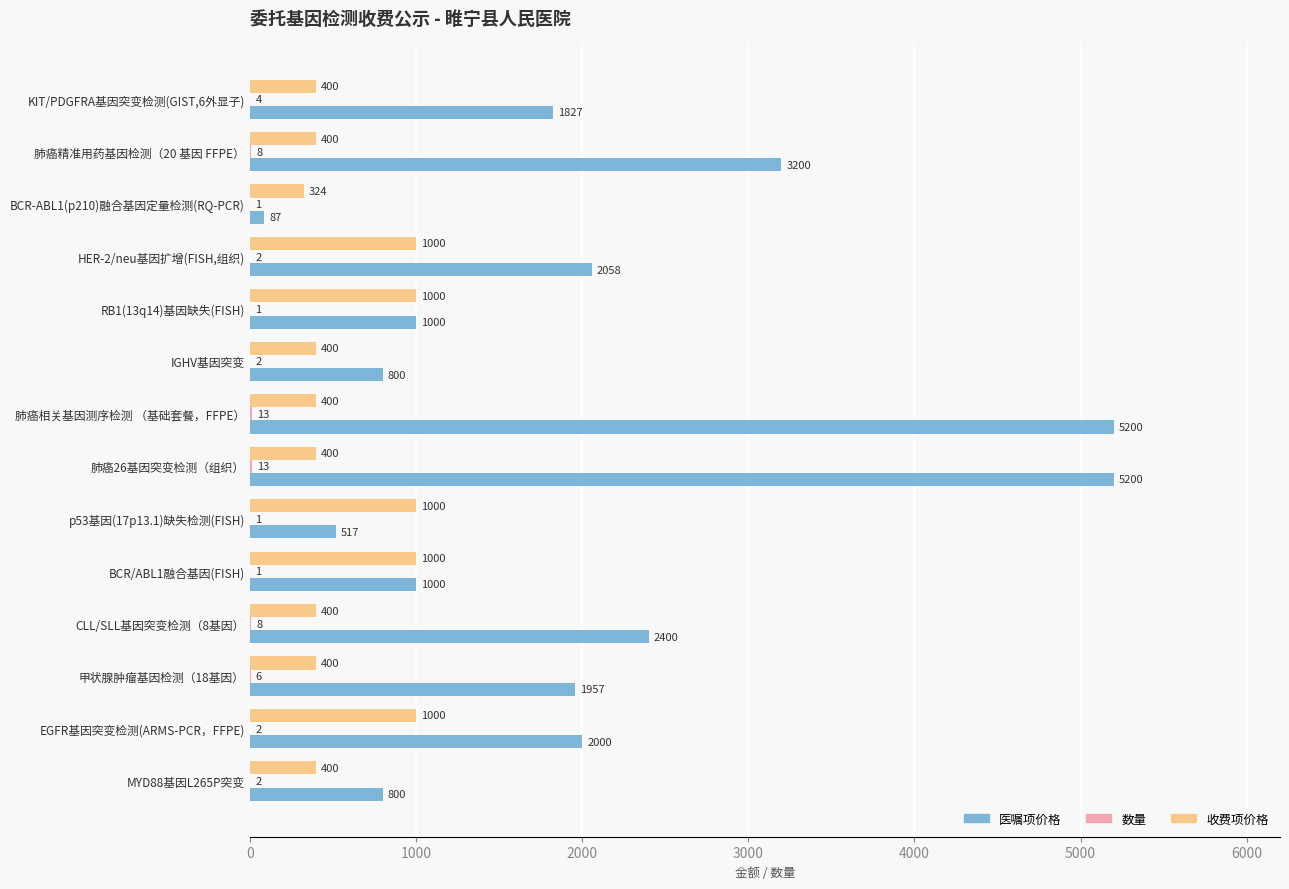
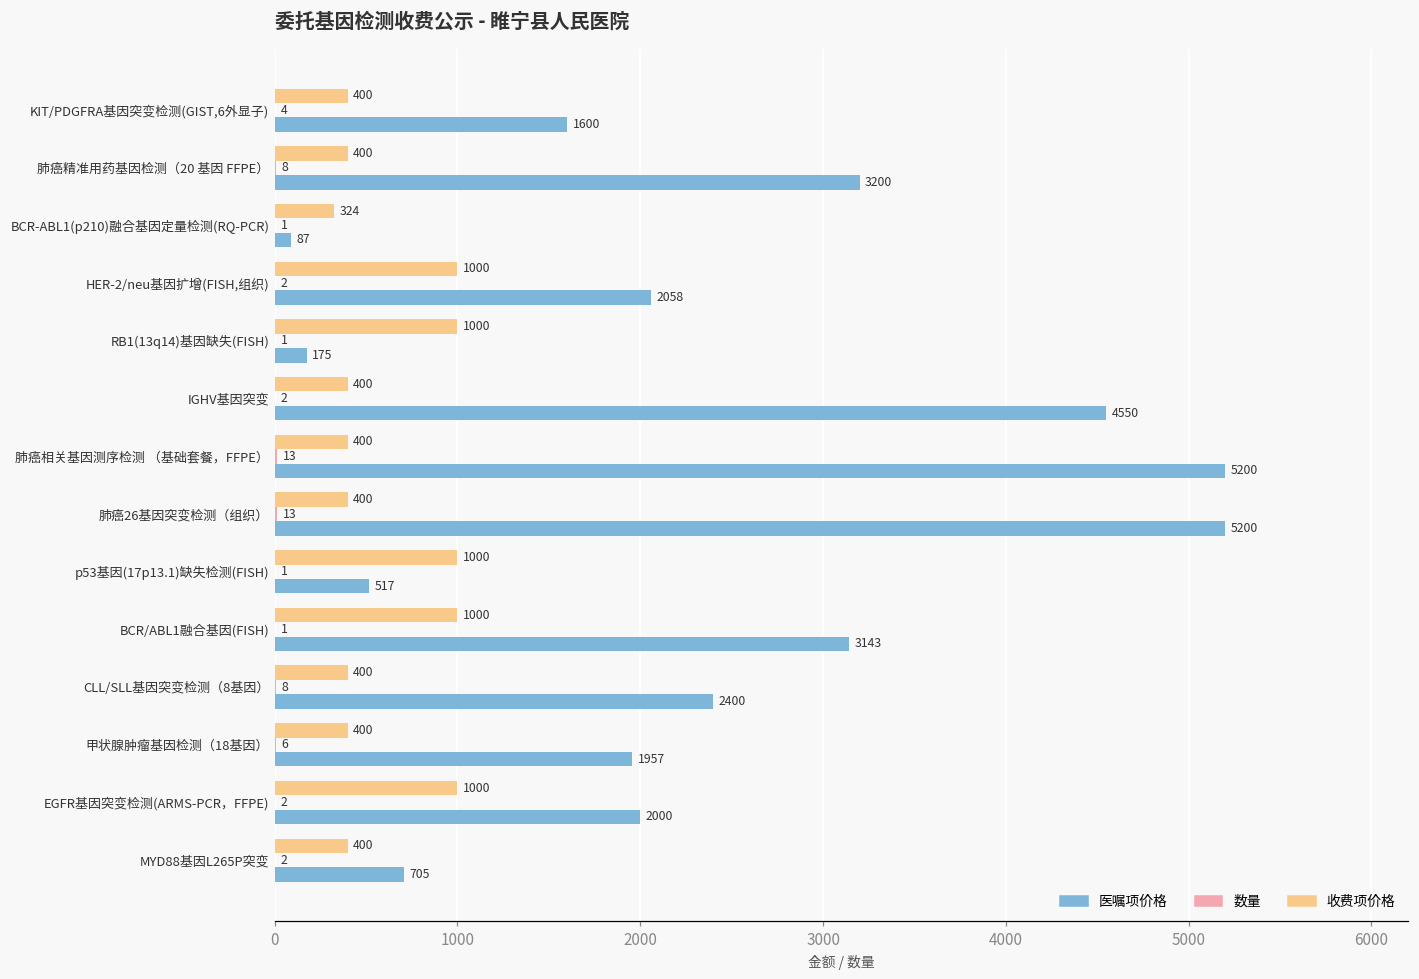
医嘱项价格, KIT/PDGFRA基因突变检测(GIST,6外显子): 1827 -> 1600
医嘱项价格, RB1(13q14)基因缺失(FISH): 1000 -> 175
医嘱项价格, IGHV基因突变: 800 -> 4550
医嘱项价格, BCR/ABL1融合基因(FISH): 1000 -> 3143
医嘱项价格, MYD88基因L265P突变: 800 -> 705
